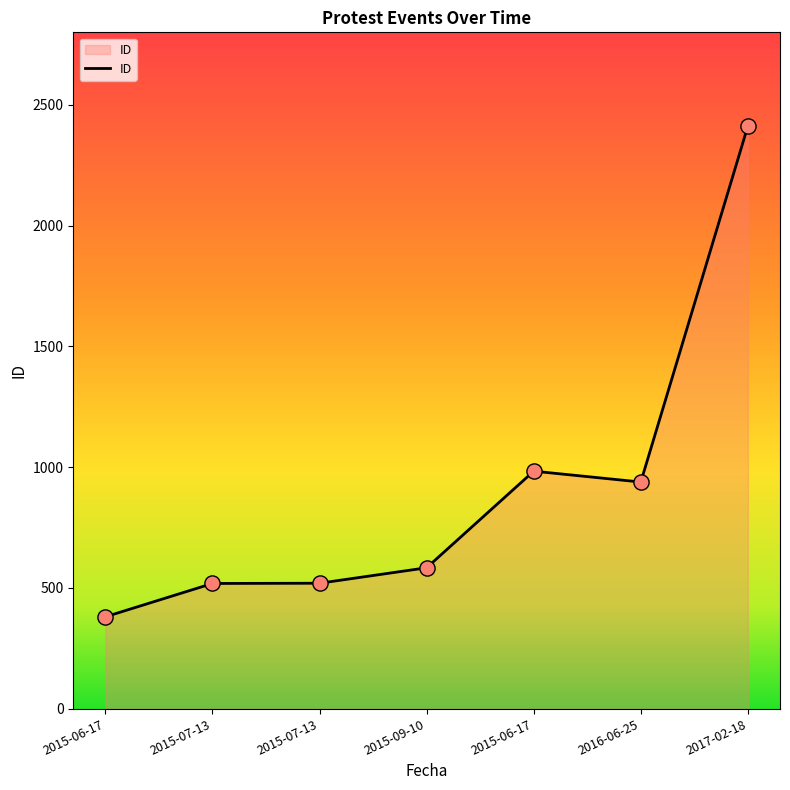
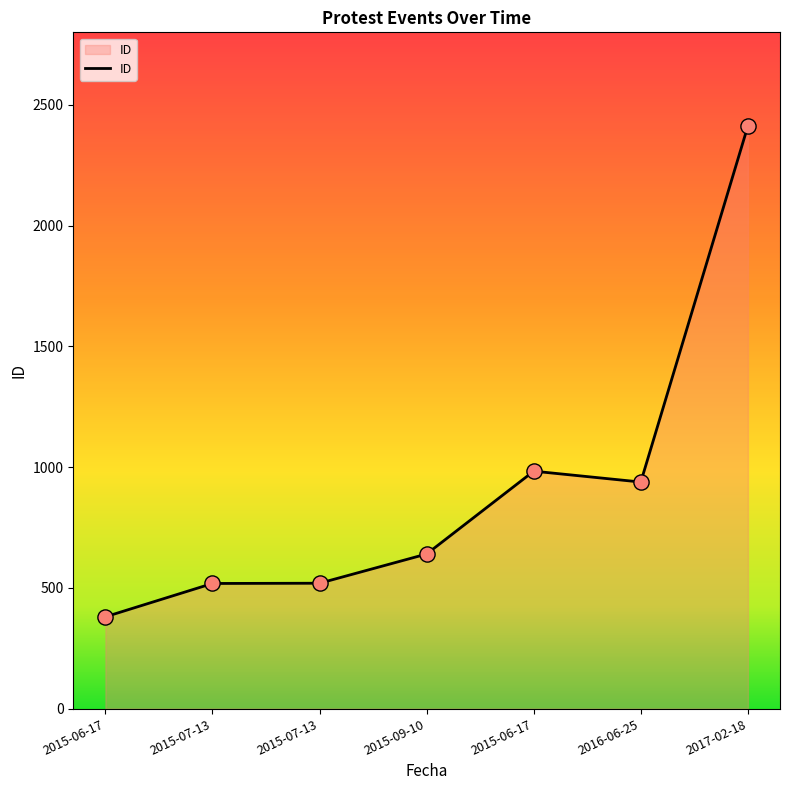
2015-09-10: 580 -> 640
